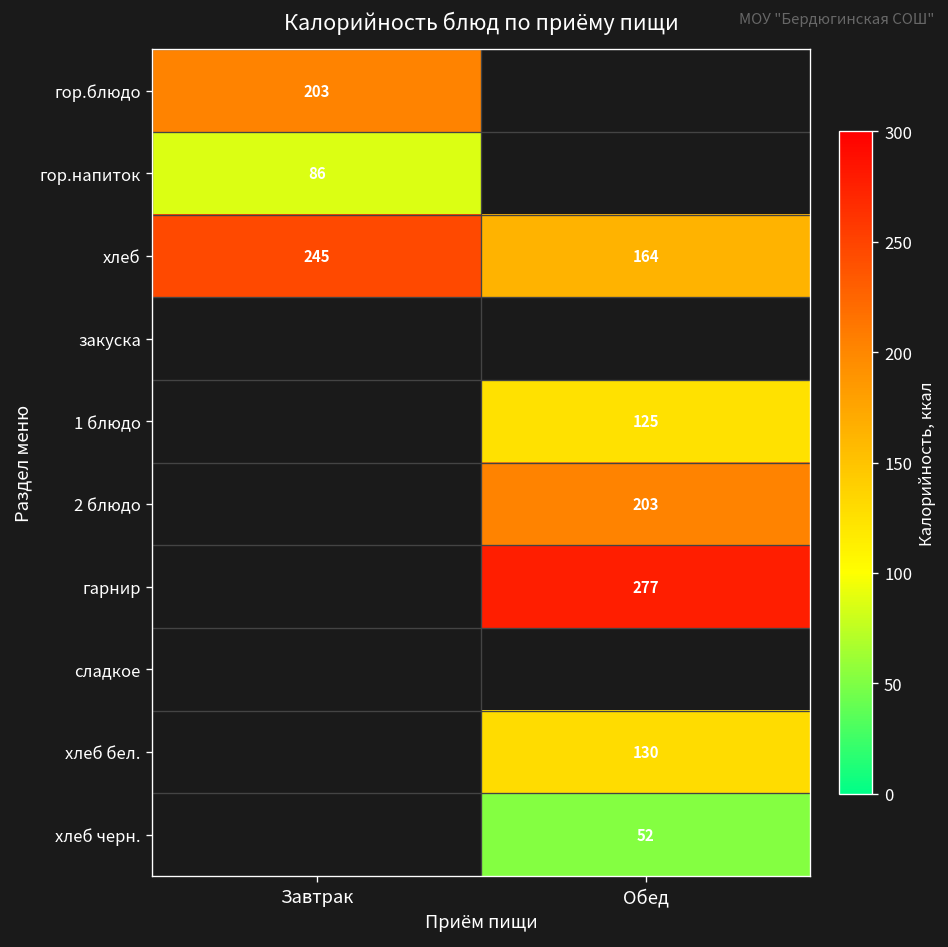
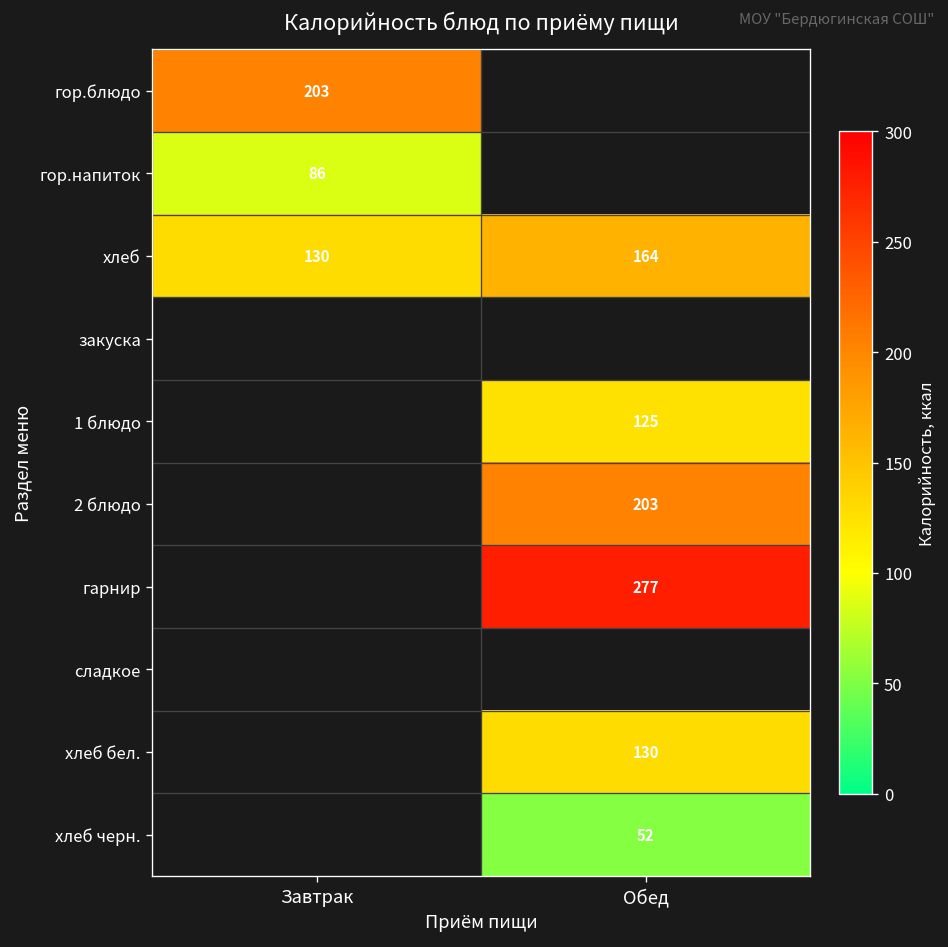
хлеб, Завтрак: 245 -> 130
